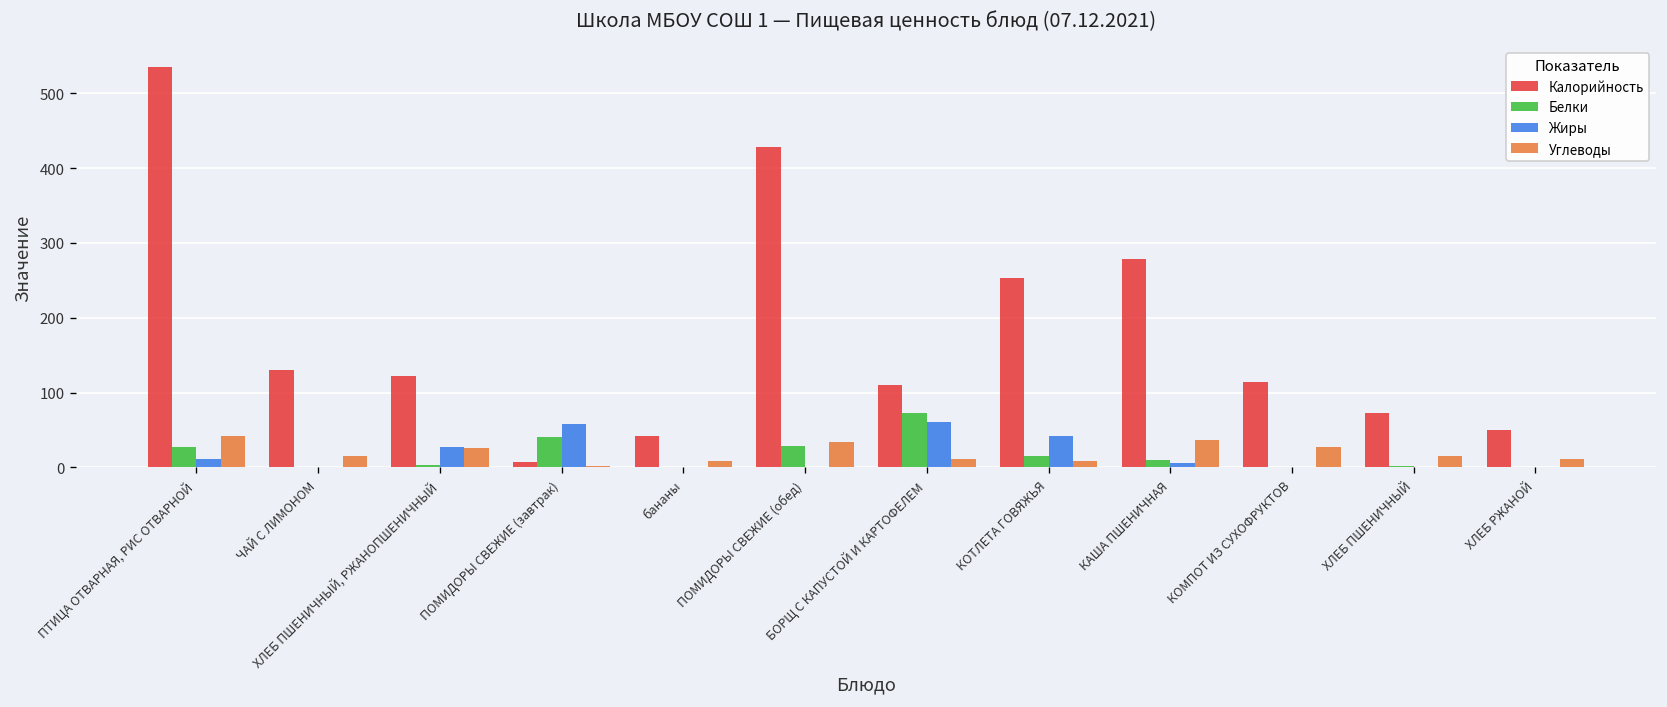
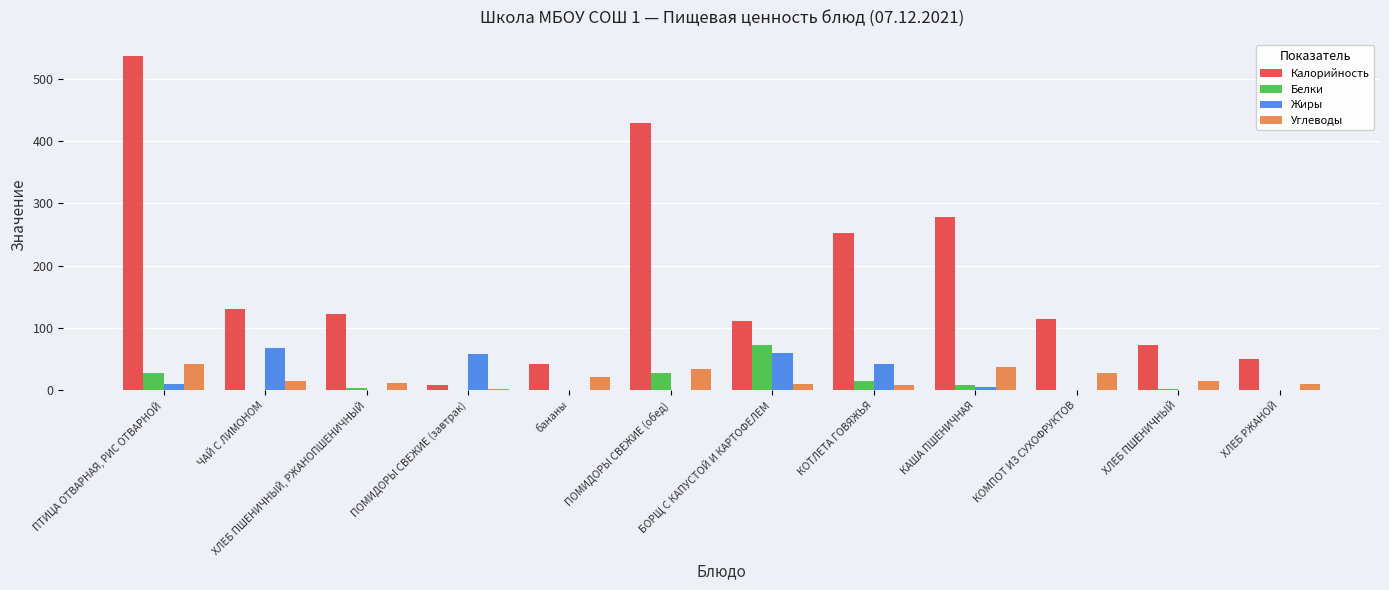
Жиры, ЧАЙ С ЛИМОНОМ: 0 -> 70
Жиры, ХЛЕБ ПШЕНИЧНЫЙ, РЖАНОПШЕНИЧНЫЙ: 30 -> 0
Углеводы, ХЛЕБ ПШЕНИЧНЫЙ, РЖАНОПШЕНИЧНЫЙ: 30 -> 10
Белки, ПОМИДОРЫ СВЕЖИЕ (завтрак): 40 -> 0
Углеводы, бананы: 10 -> 20
